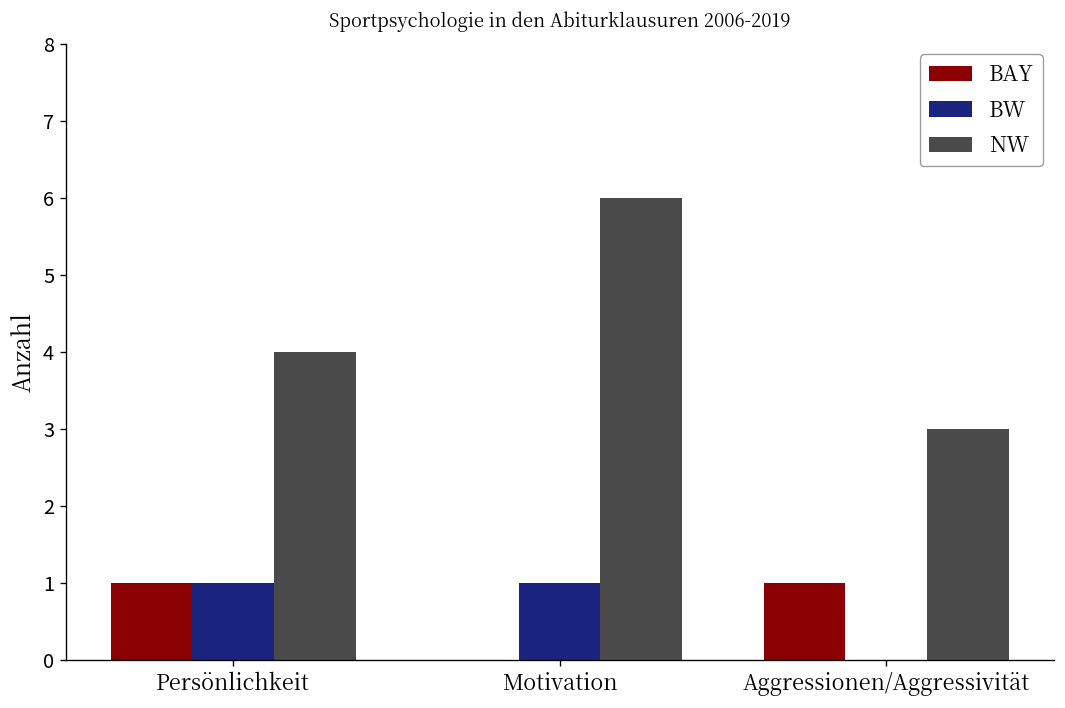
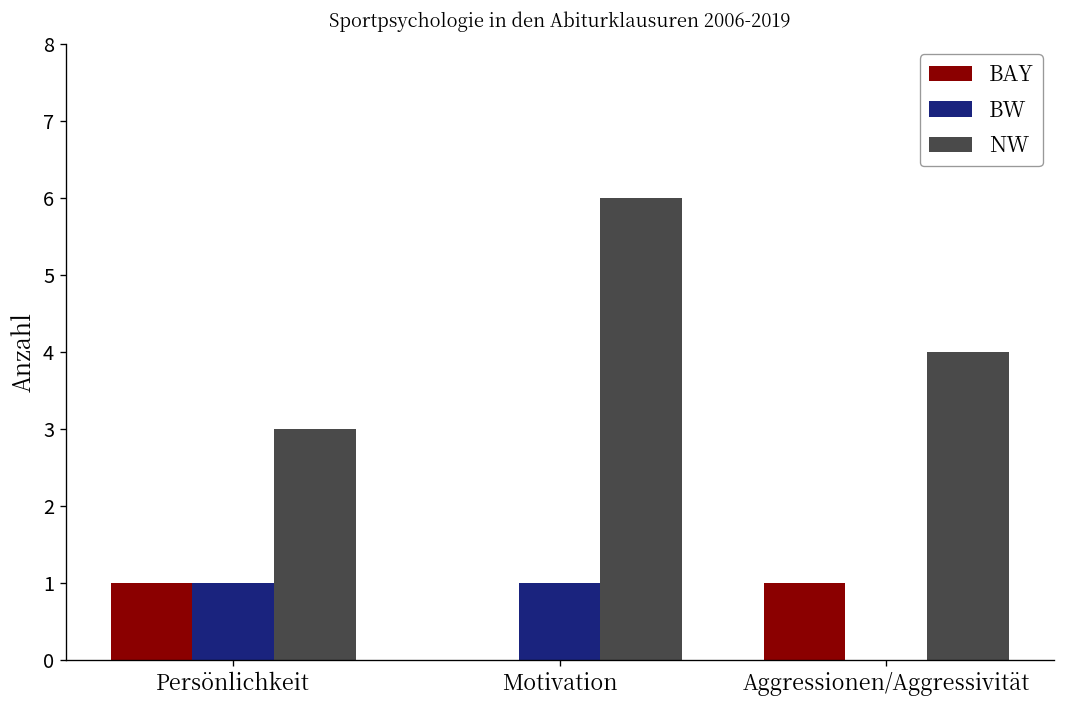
NW, Persönlichkeit: 4 -> 3
NW, Aggressionen/Aggressivität: 3 -> 4
